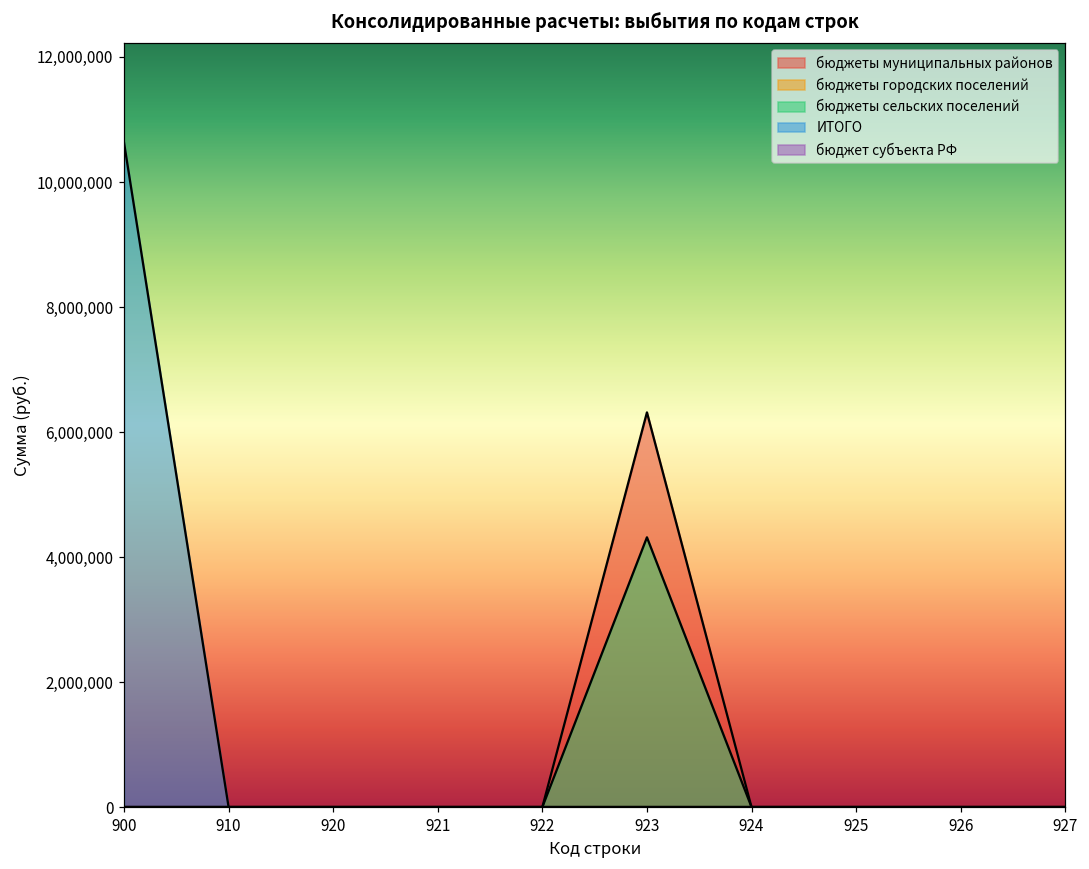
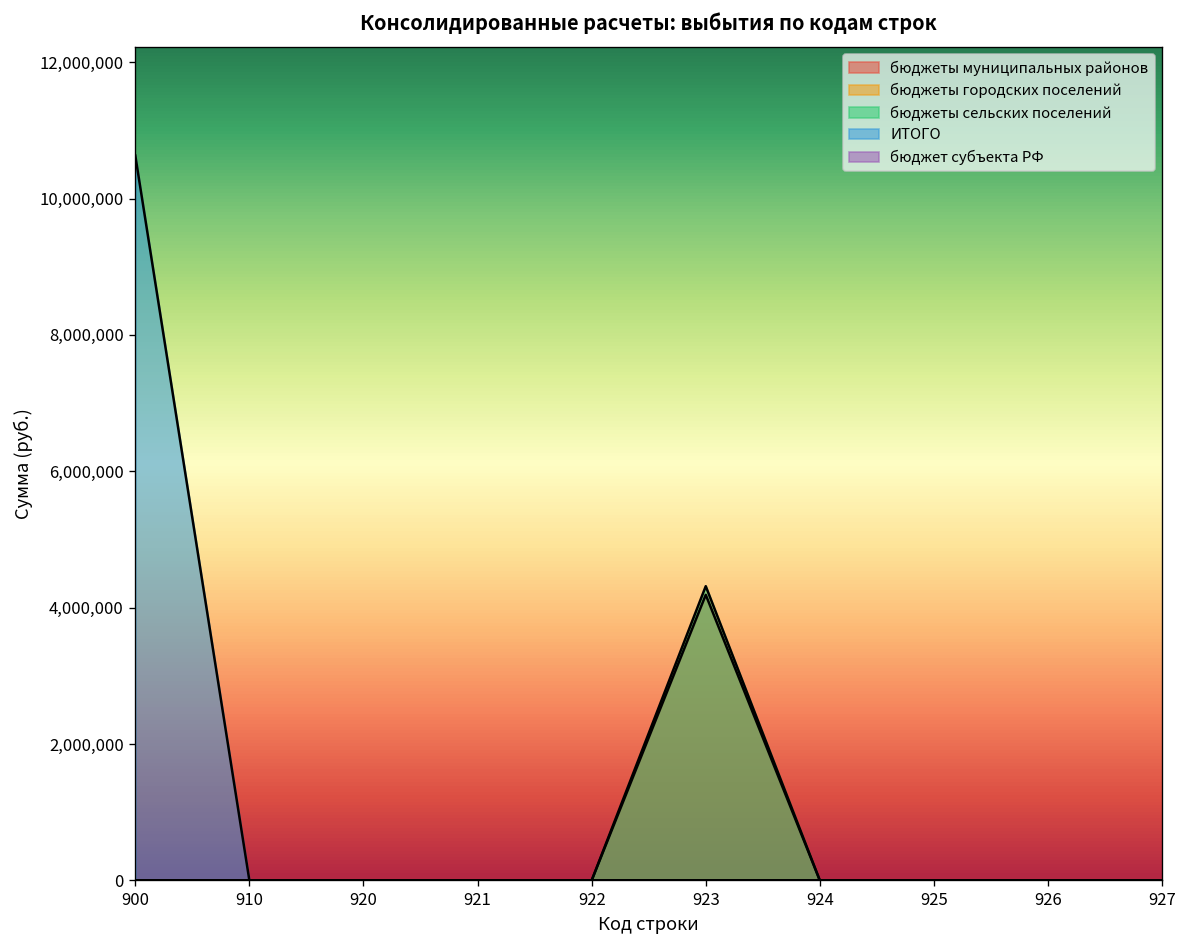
бюджеты муниципальных районов, 923: 6,300,000 -> 4,200,000
